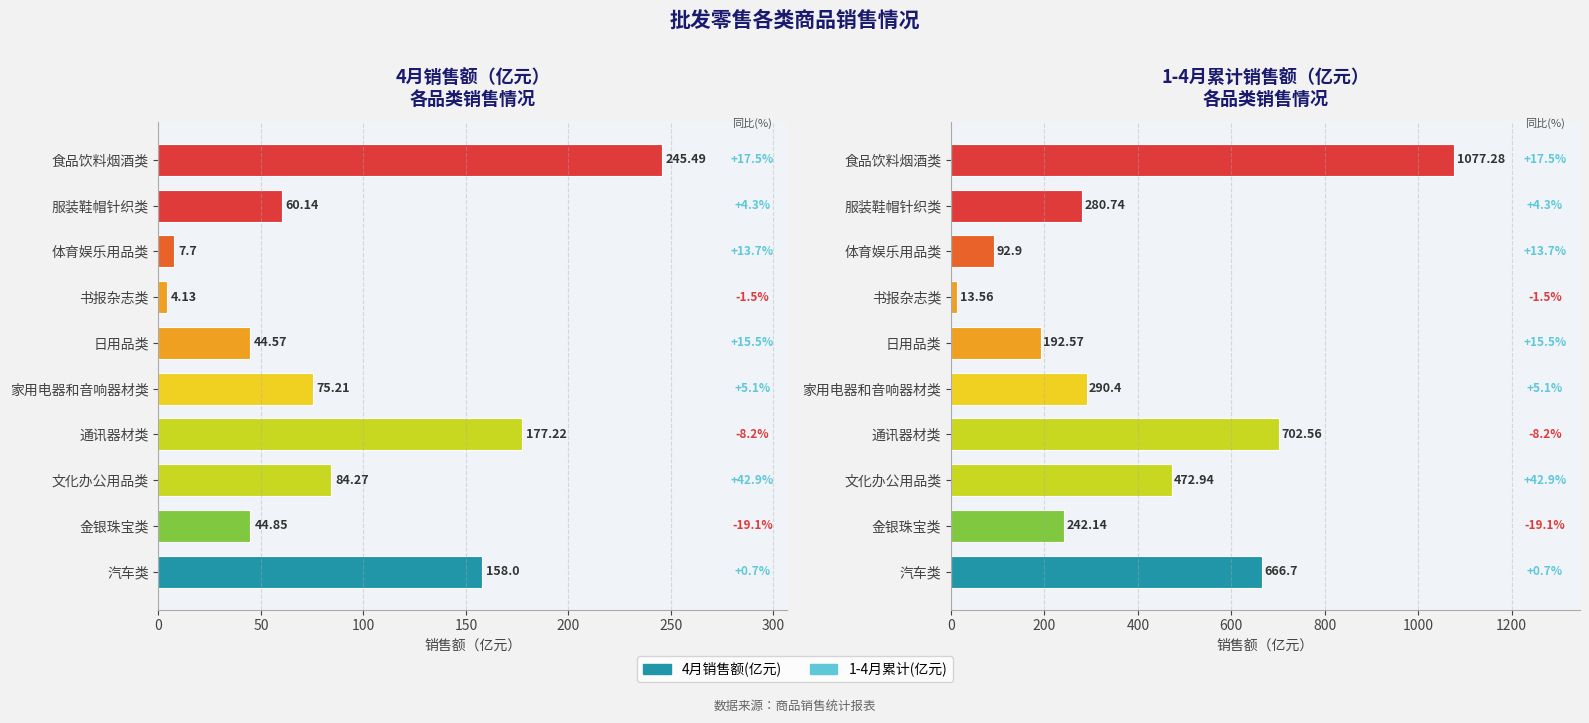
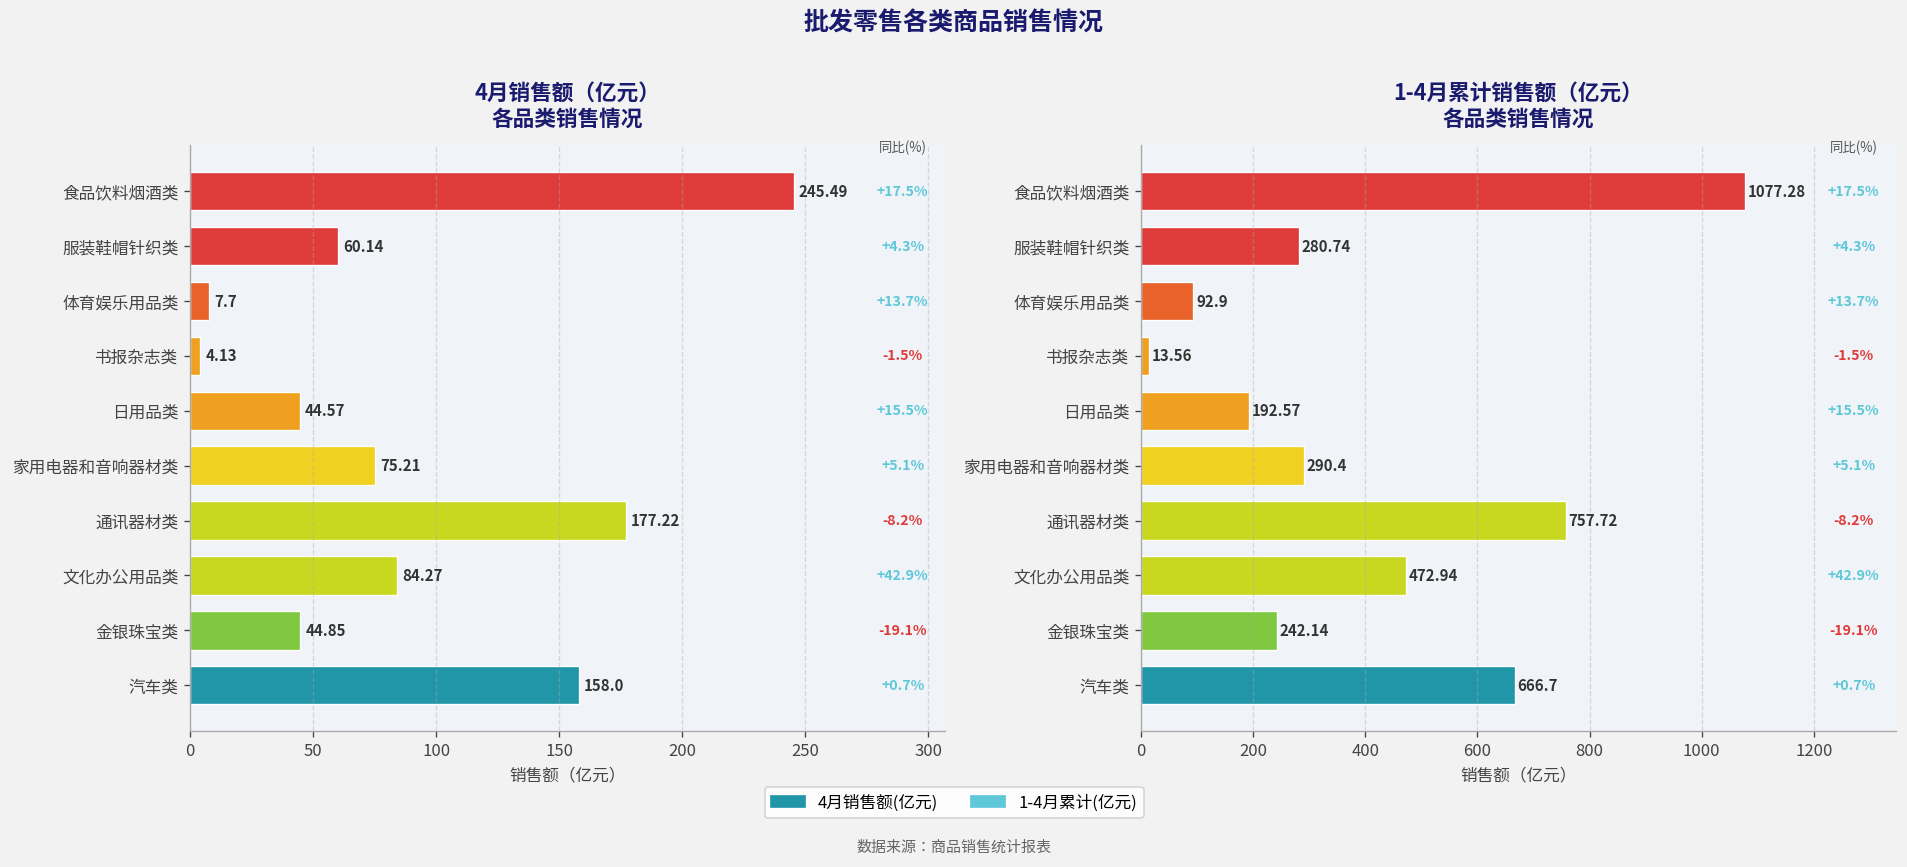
1-4月累计销售额（亿元） 各品类销售情况, 通讯器材类: 702.56 -> 757.72
